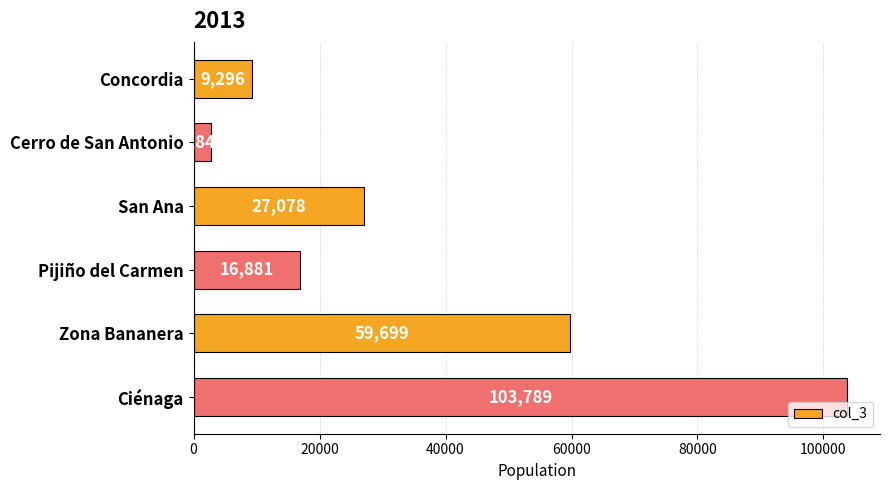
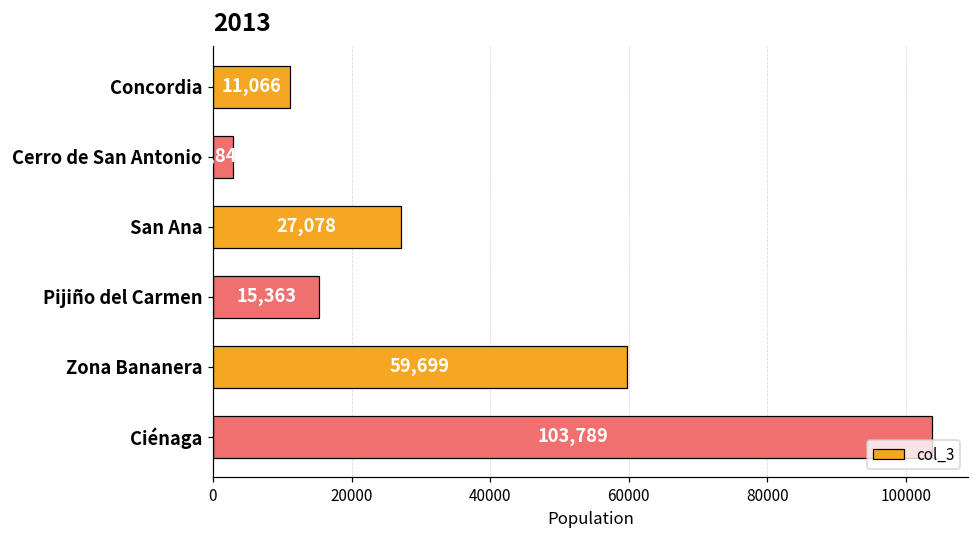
Concordia: 9,296 -> 11,066
Pijiño del Carmen: 16,881 -> 15,363
